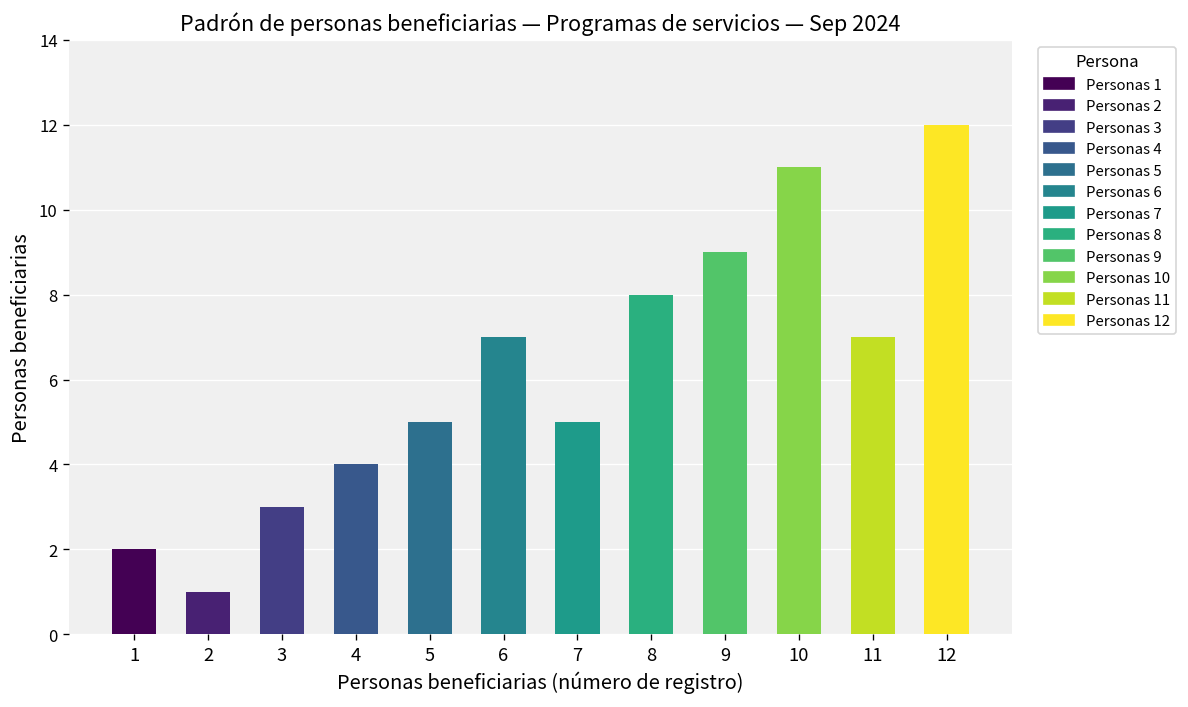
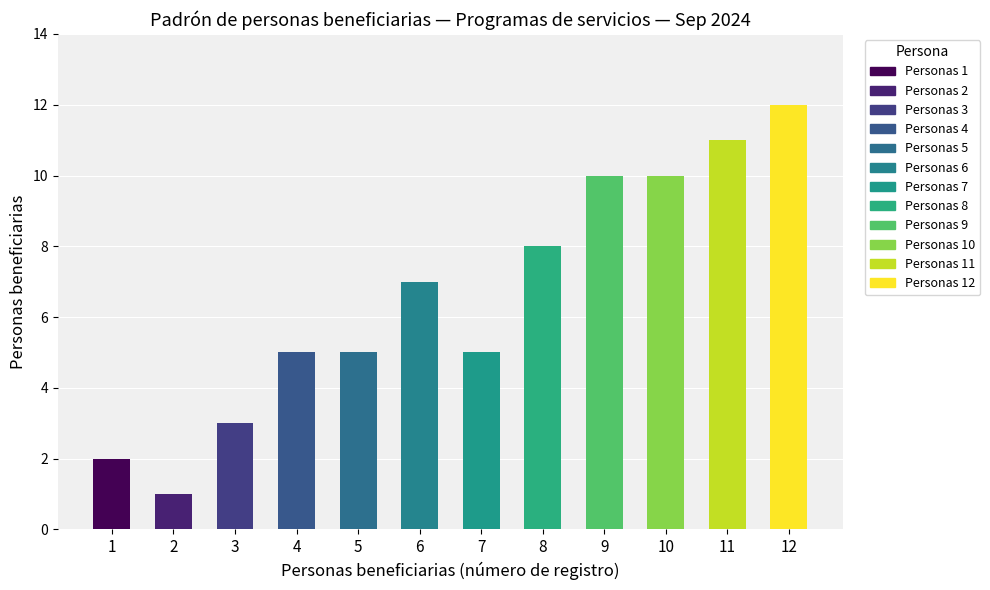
4: 4 -> 5
9: 9 -> 10
10: 11 -> 10
11: 7 -> 11
